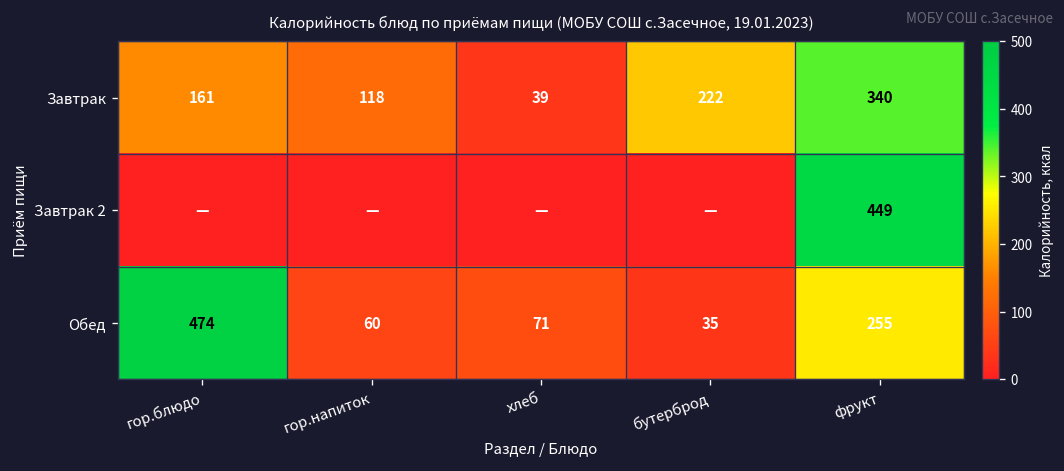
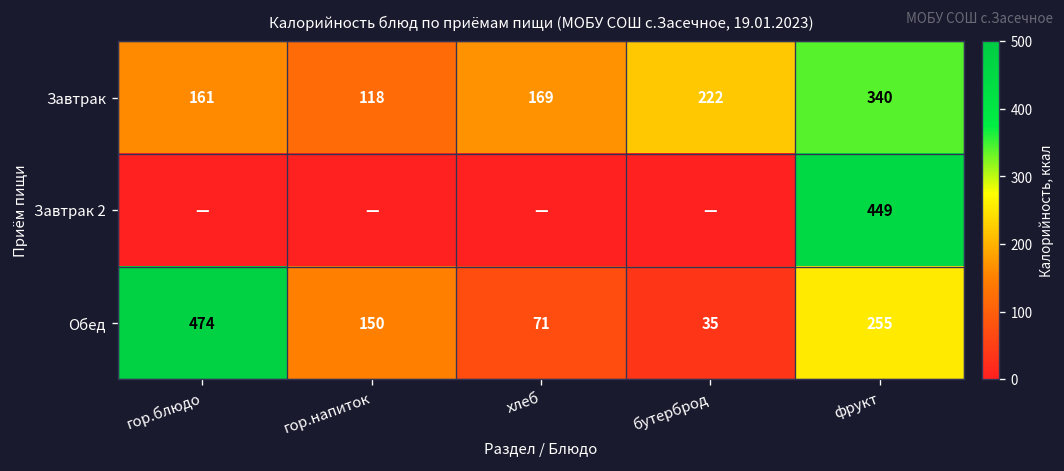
Завтрак, хлеб: 39 -> 169
Обед, гор.напиток: 60 -> 150
